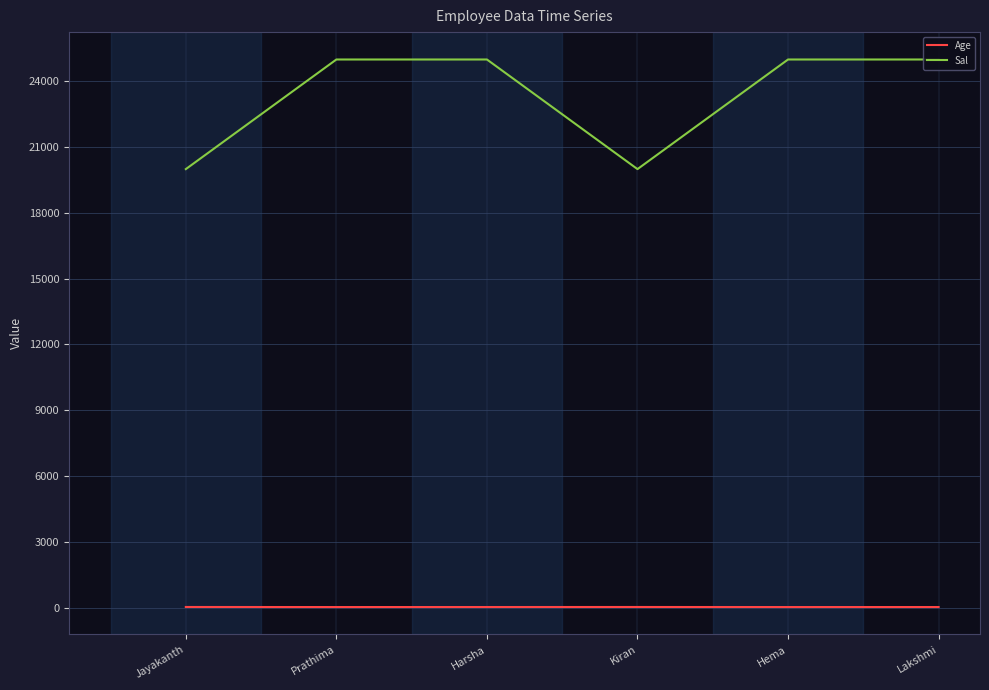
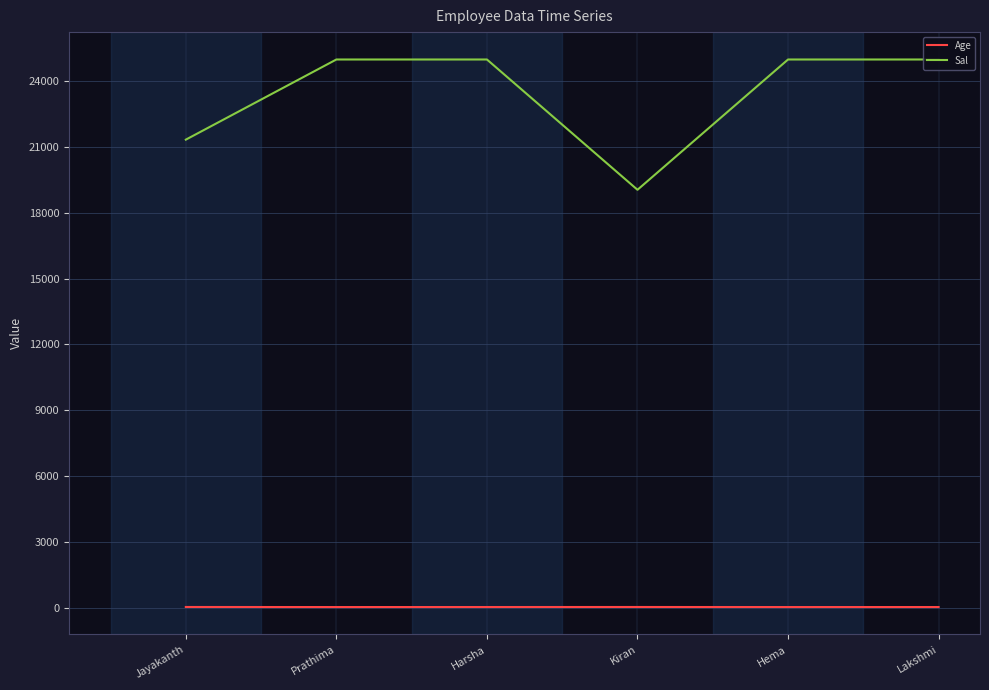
Sal, Jayakanth: 20000 -> 21300
Sal, Kiran: 20000 -> 19100
